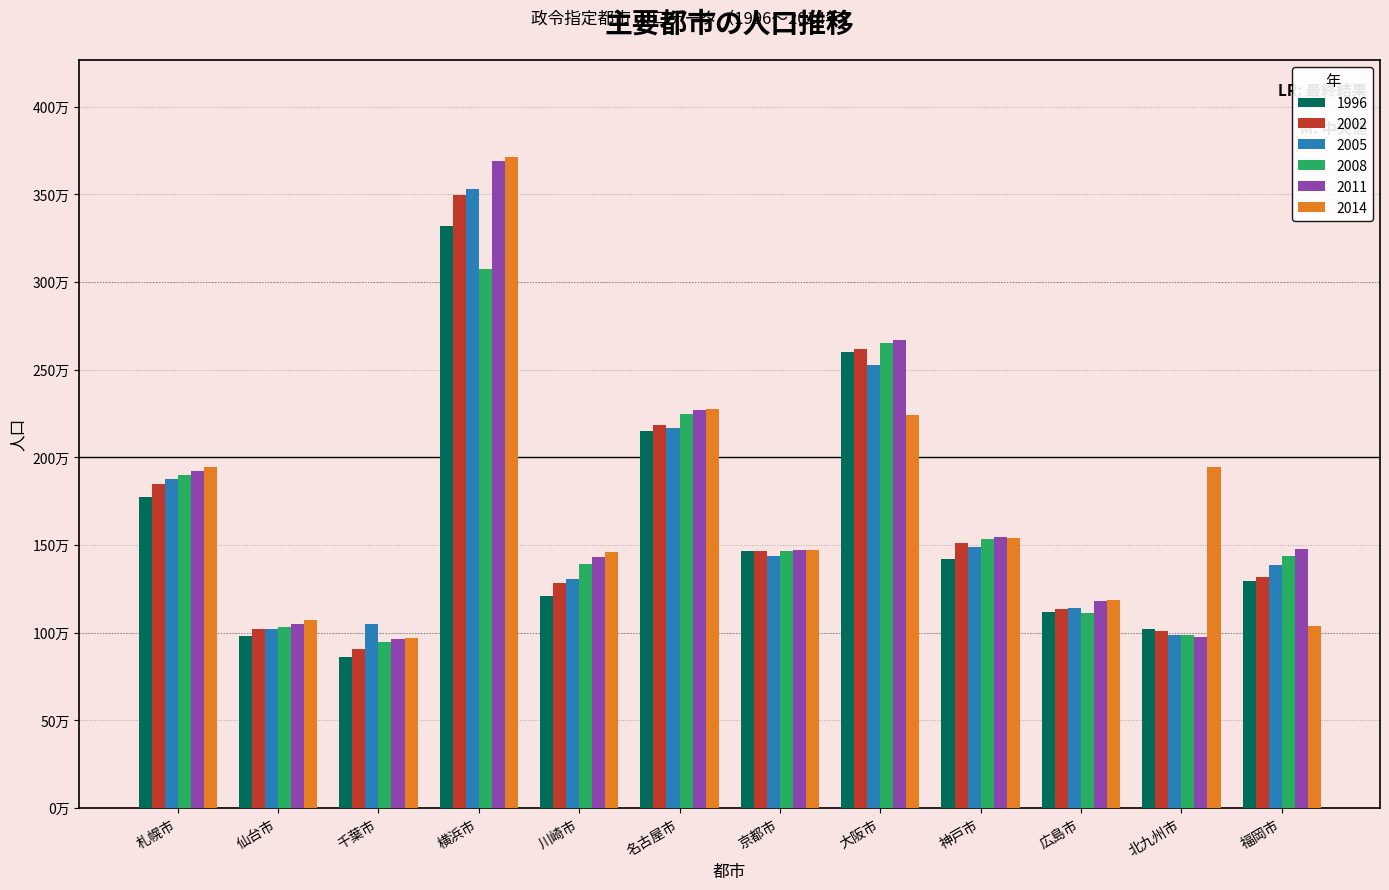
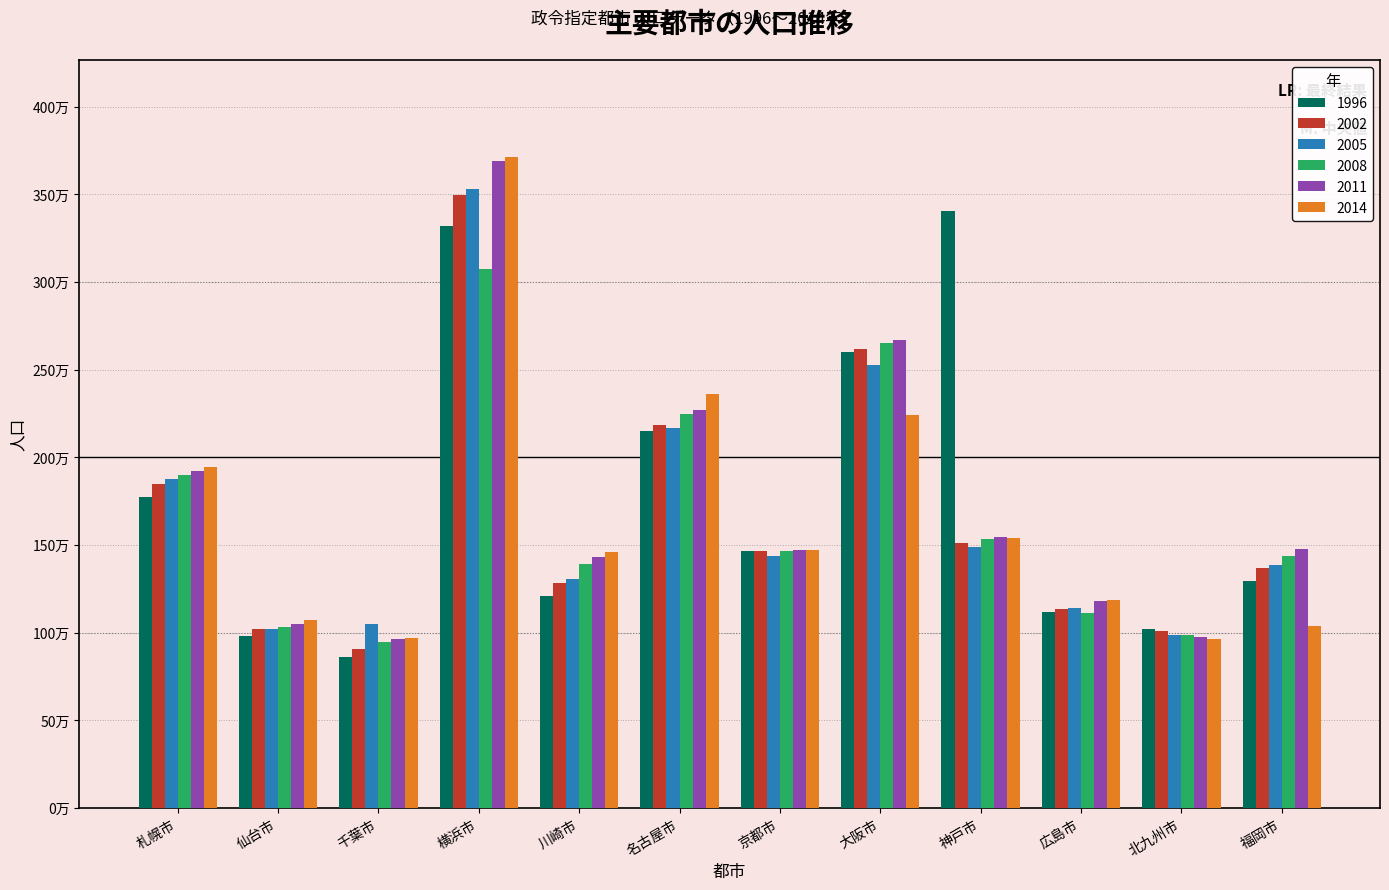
2014, 名古屋市: 228万 -> 236万
1996, 神戸市: 142万 -> 341万
2014, 北九州市: 195万 -> 96万
2002, 福岡市: 132万 -> 137万
